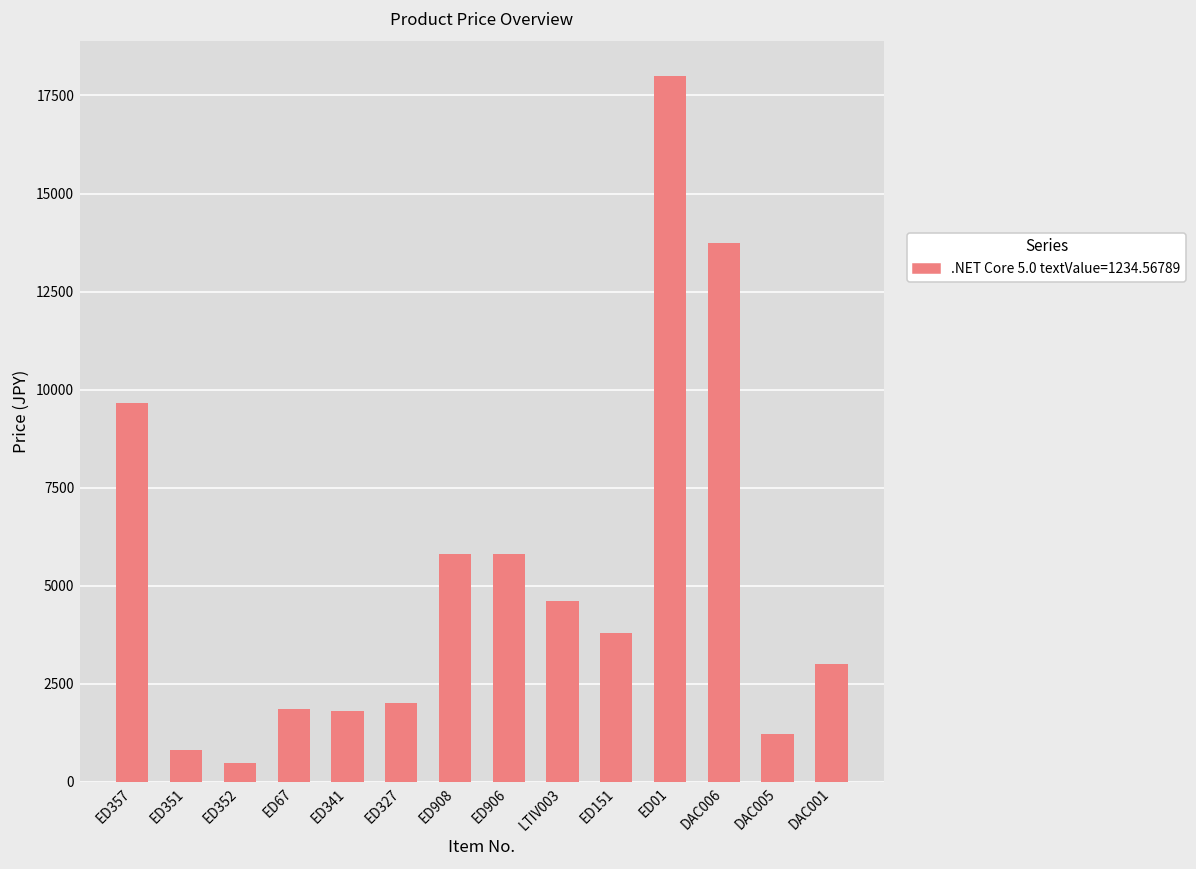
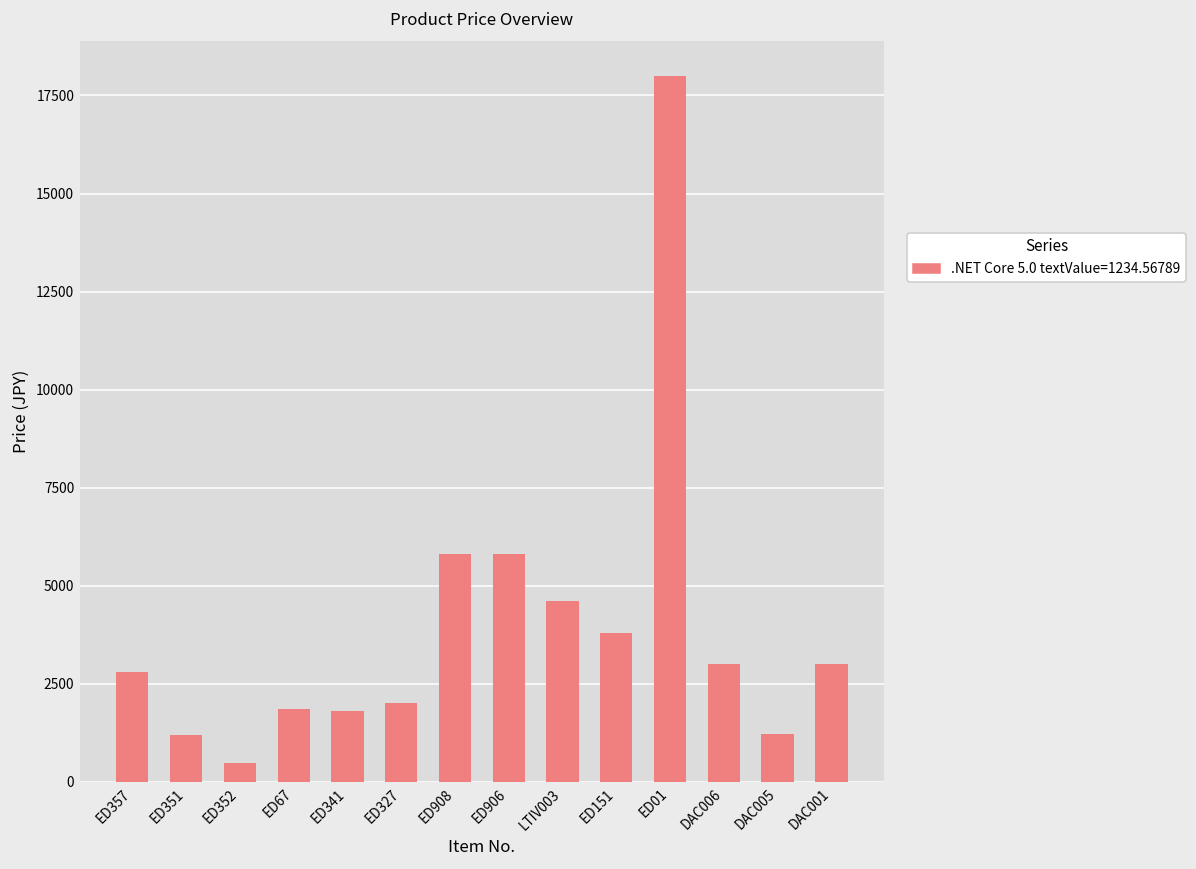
ED357: 9700 -> 2800
ED351: 800 -> 1200
DAC006: 13700 -> 3000
